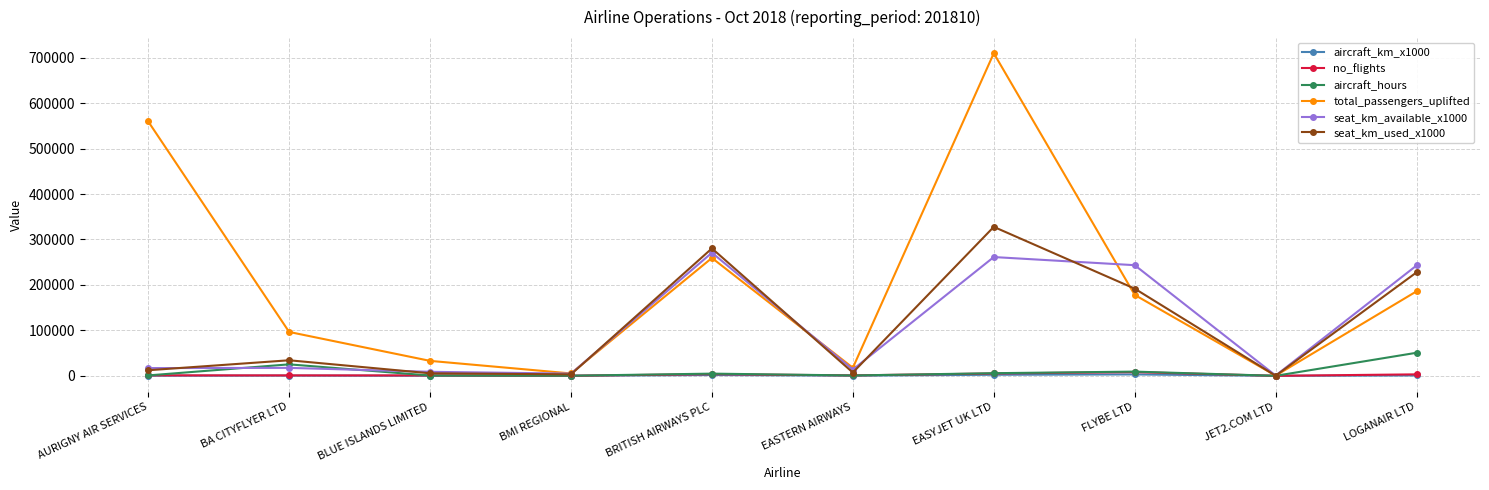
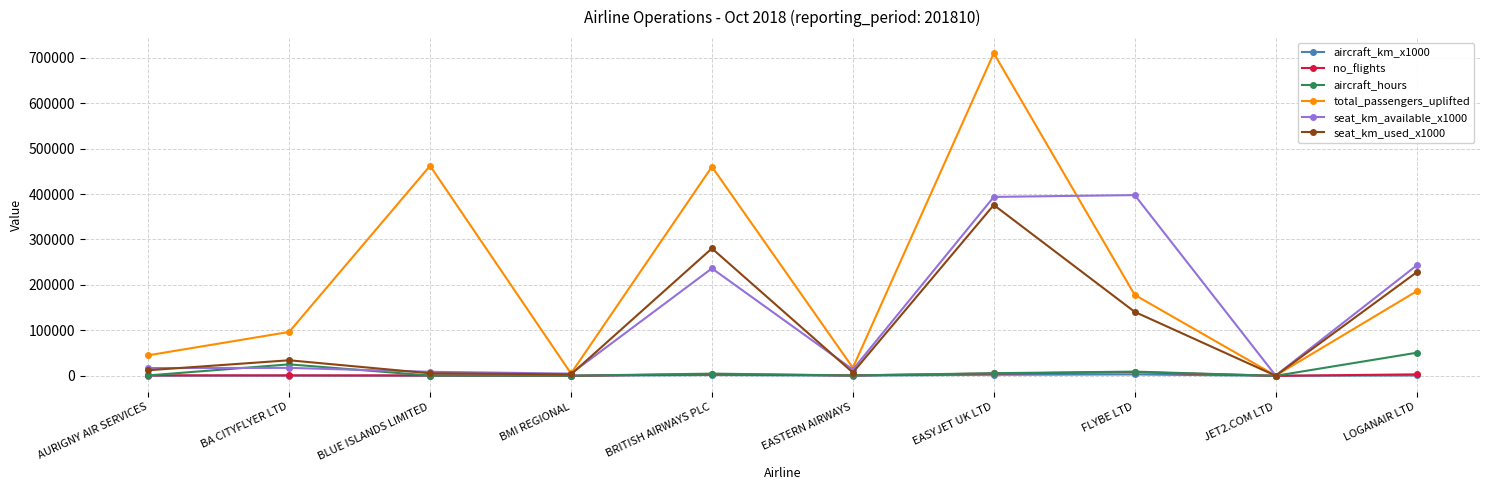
total_passengers_uplifted, AURIGNY AIR SERVICES: 560000 -> 50000
total_passengers_uplifted, BLUE ISLANDS LIMITED: 30000 -> 460000
total_passengers_uplifted, BRITISH AIRWAYS PLC: 260000 -> 460000
seat_km_available_x1000, BRITISH AIRWAYS PLC: 270000 -> 240000
seat_km_available_x1000, EASYJET UK LTD: 260000 -> 390000
seat_km_used_x1000, EASYJET UK LTD: 330000 -> 380000
seat_km_available_x1000, FLYBE LTD: 240000 -> 400000
seat_km_used_x1000, FLYBE LTD: 190000 -> 140000
